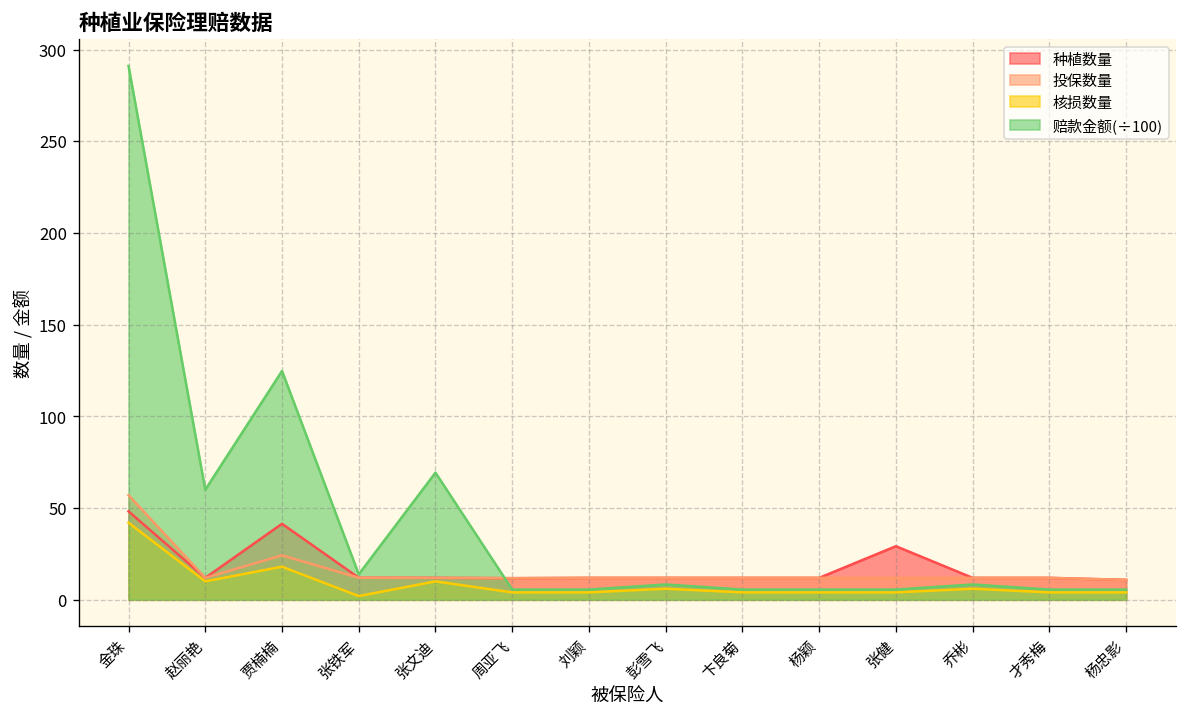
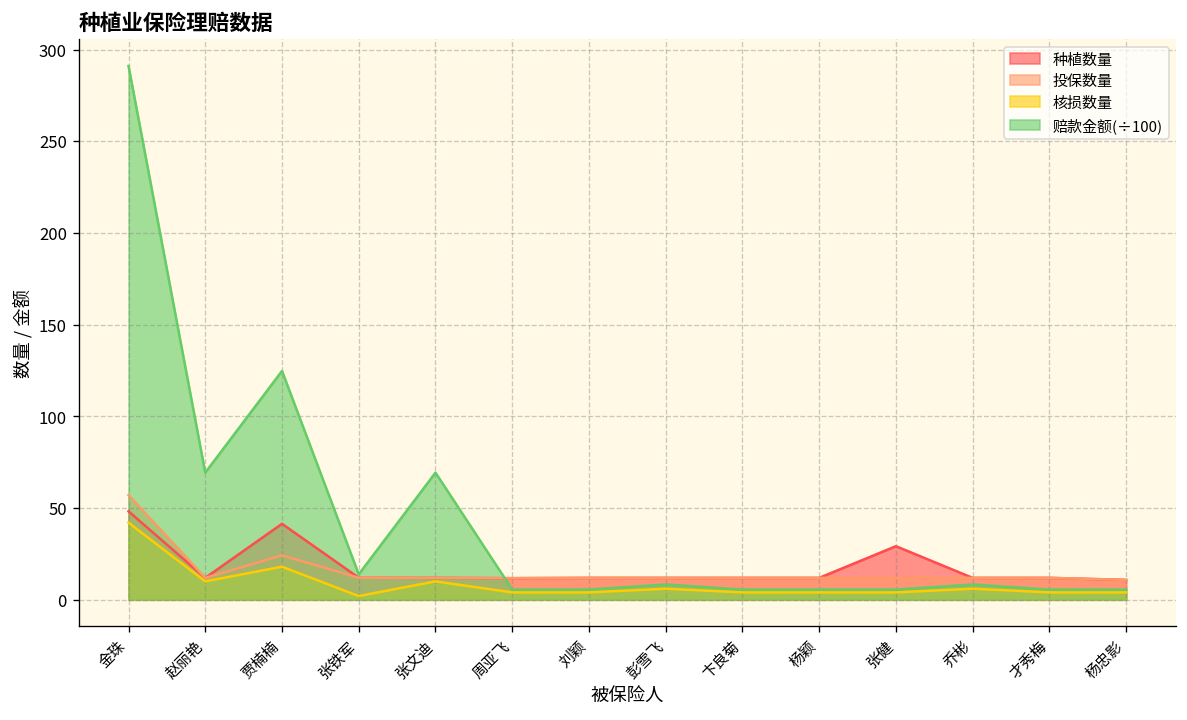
赔款金额(÷100), 赵丽艳: 60 -> 69
